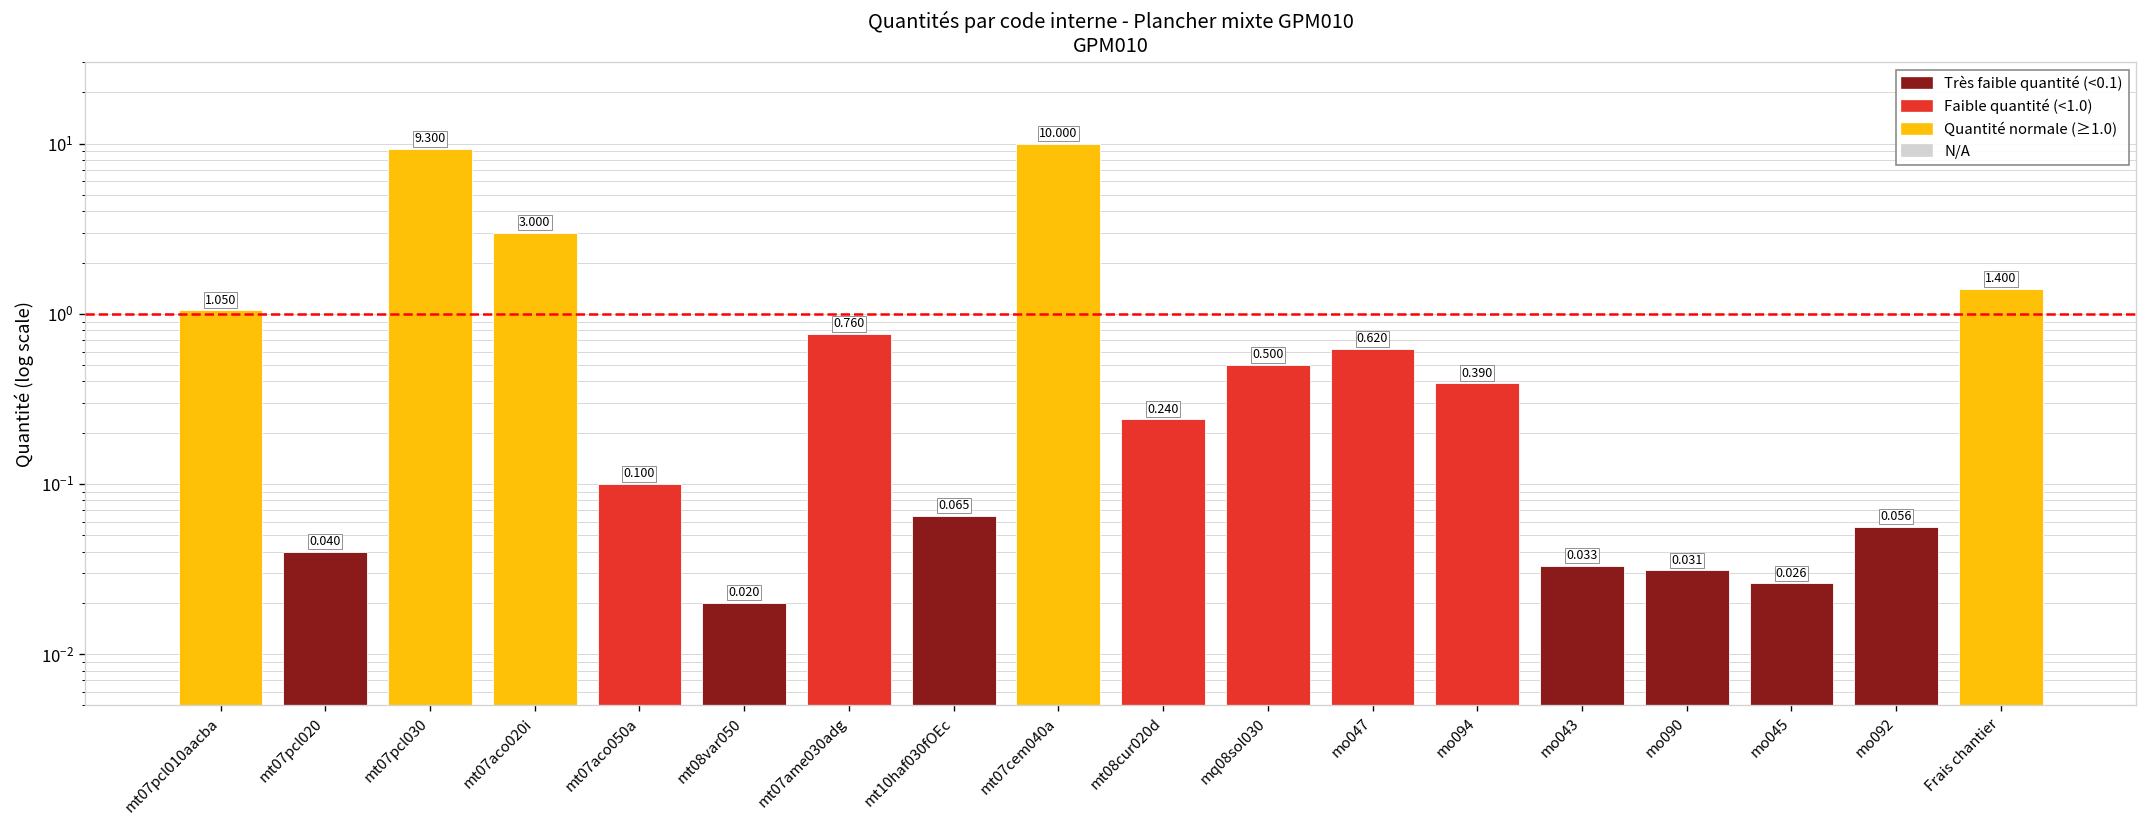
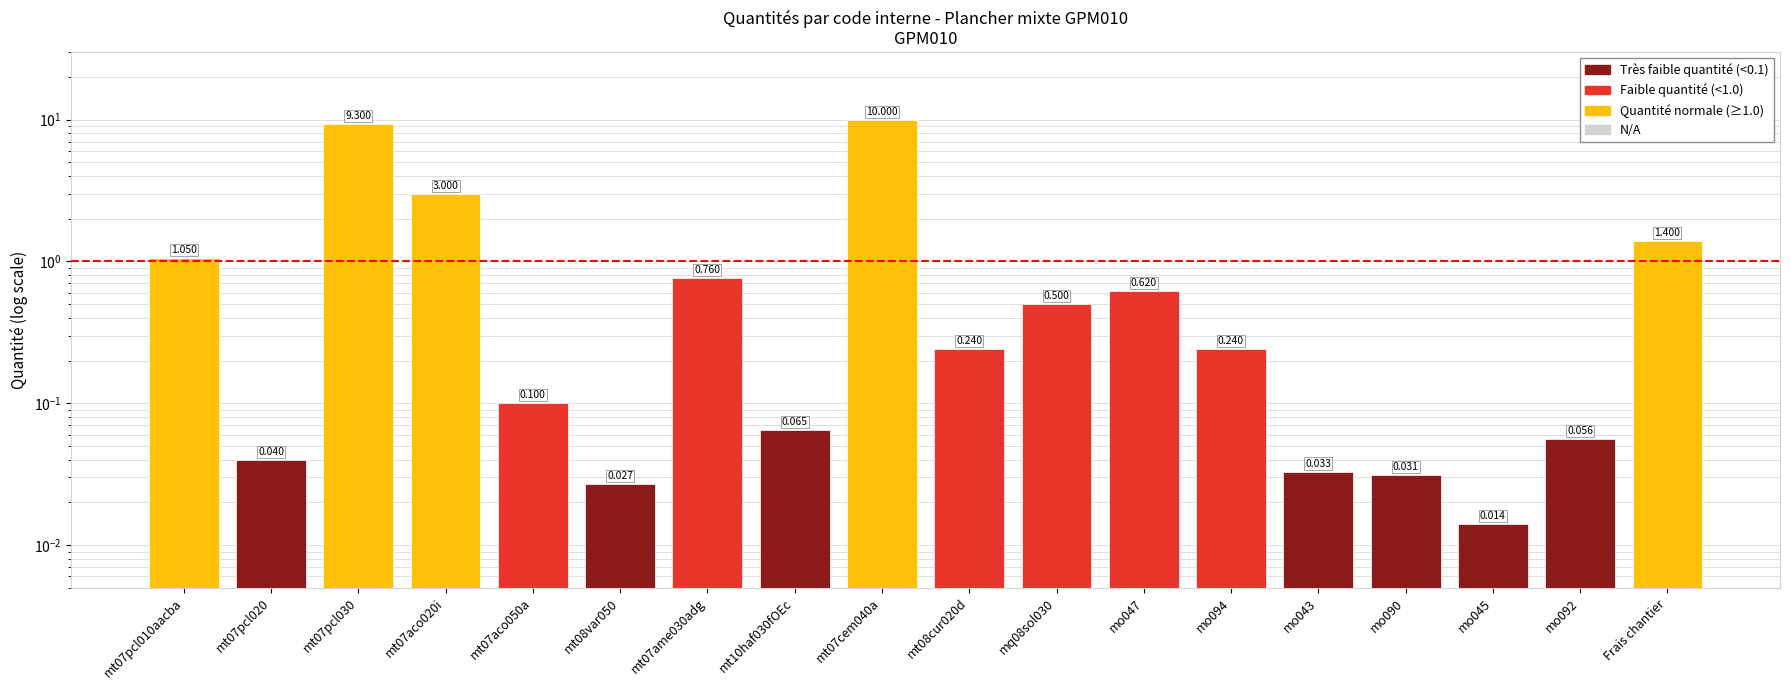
mt08var050: 0.020 -> 0.027
mo094: 0.390 -> 0.240
mo045: 0.026 -> 0.014
